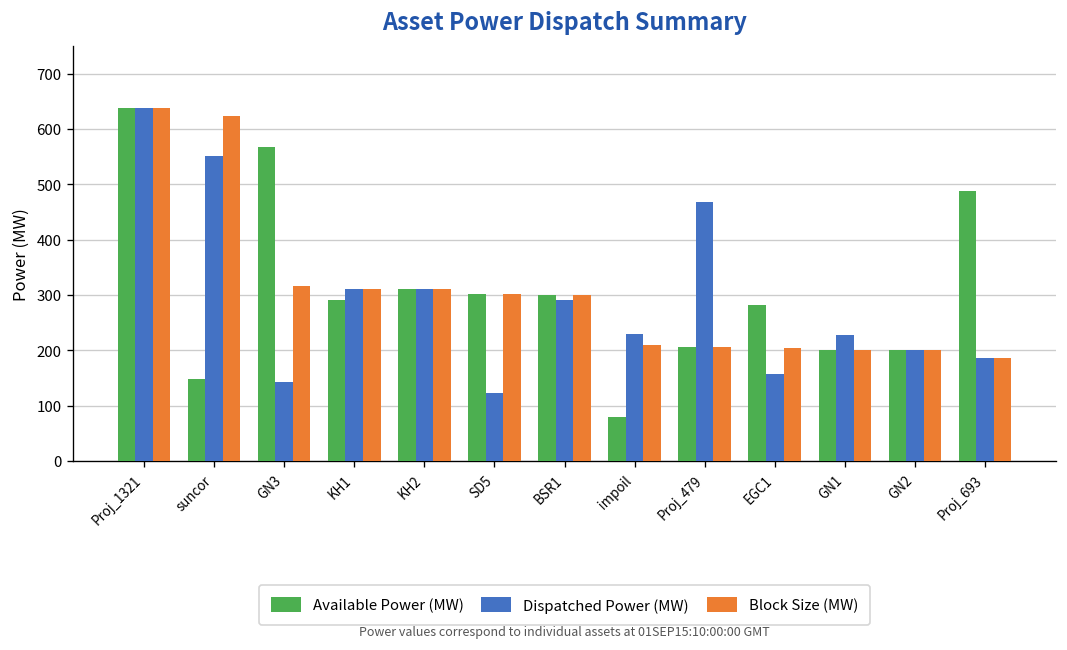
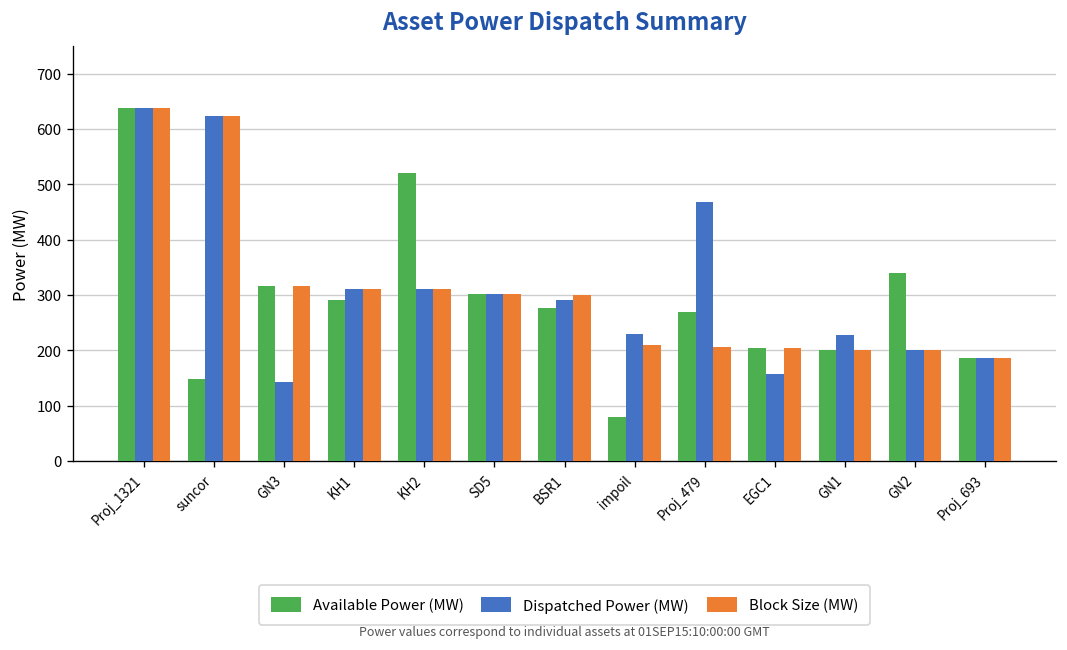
Dispatched Power (MW), suncor: 550 -> 620
Available Power (MW), GN3: 570 -> 320
Available Power (MW), KH2: 310 -> 520
Dispatched Power (MW), SD5: 120 -> 300
Available Power (MW), BSR1: 300 -> 280
Available Power (MW), Proj_479: 210 -> 270
Available Power (MW), EGC1: 280 -> 210
Available Power (MW), GN2: 200 -> 340
Available Power (MW), Proj_693: 490 -> 190
